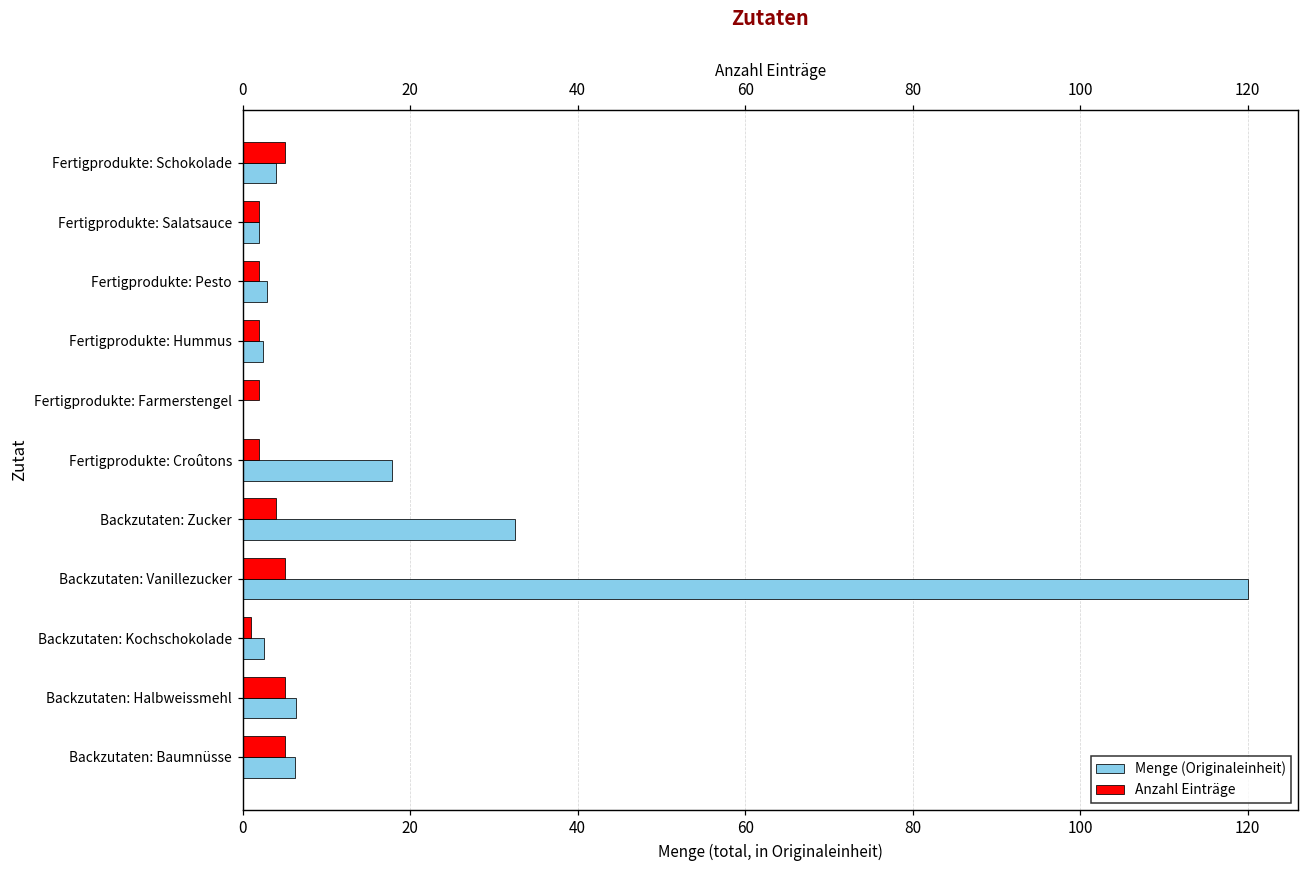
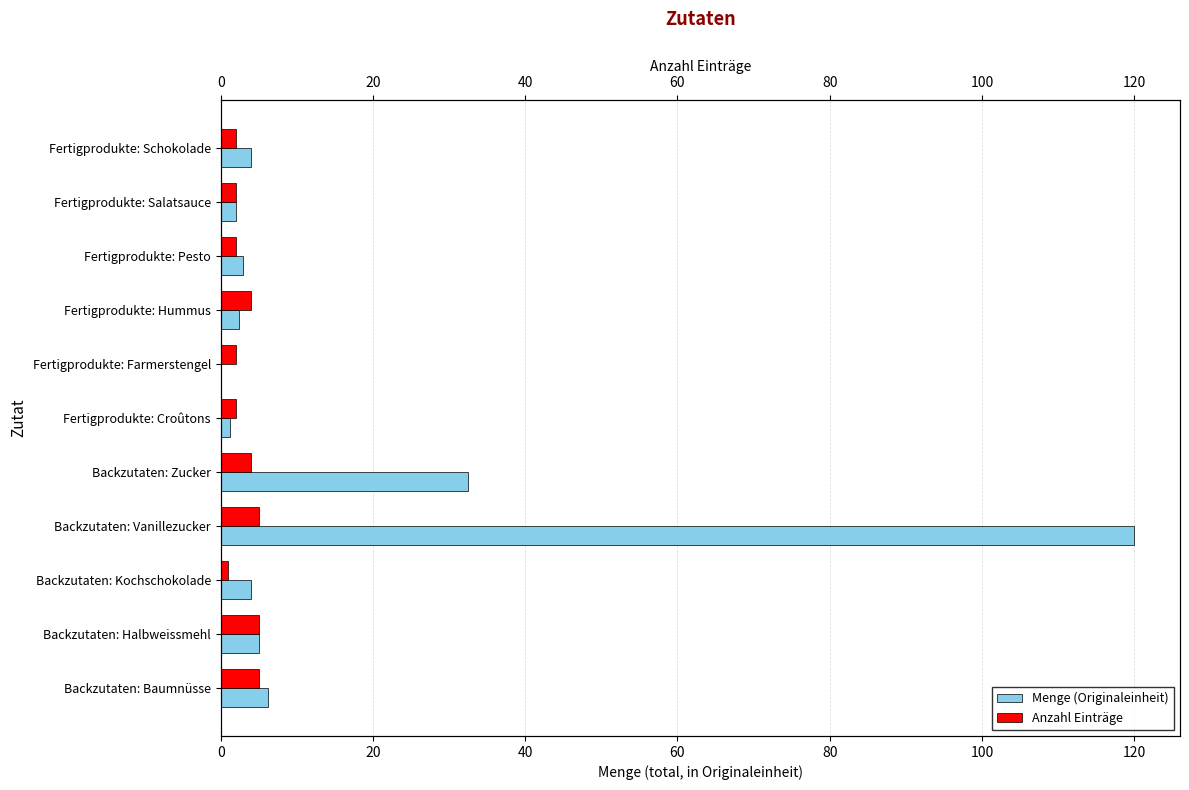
Anzahl Einträge, Fertigprodukte: Schokolade: 5 -> 2
Anzahl Einträge, Fertigprodukte: Hummus: 2 -> 4
Menge (Originaleinheit), Fertigprodukte: Croûtons: 18 -> 1
Menge (Originaleinheit), Backzutaten: Kochschokolade: 3 -> 4
Menge (Originaleinheit), Backzutaten: Halbweissmehl: 6 -> 5
